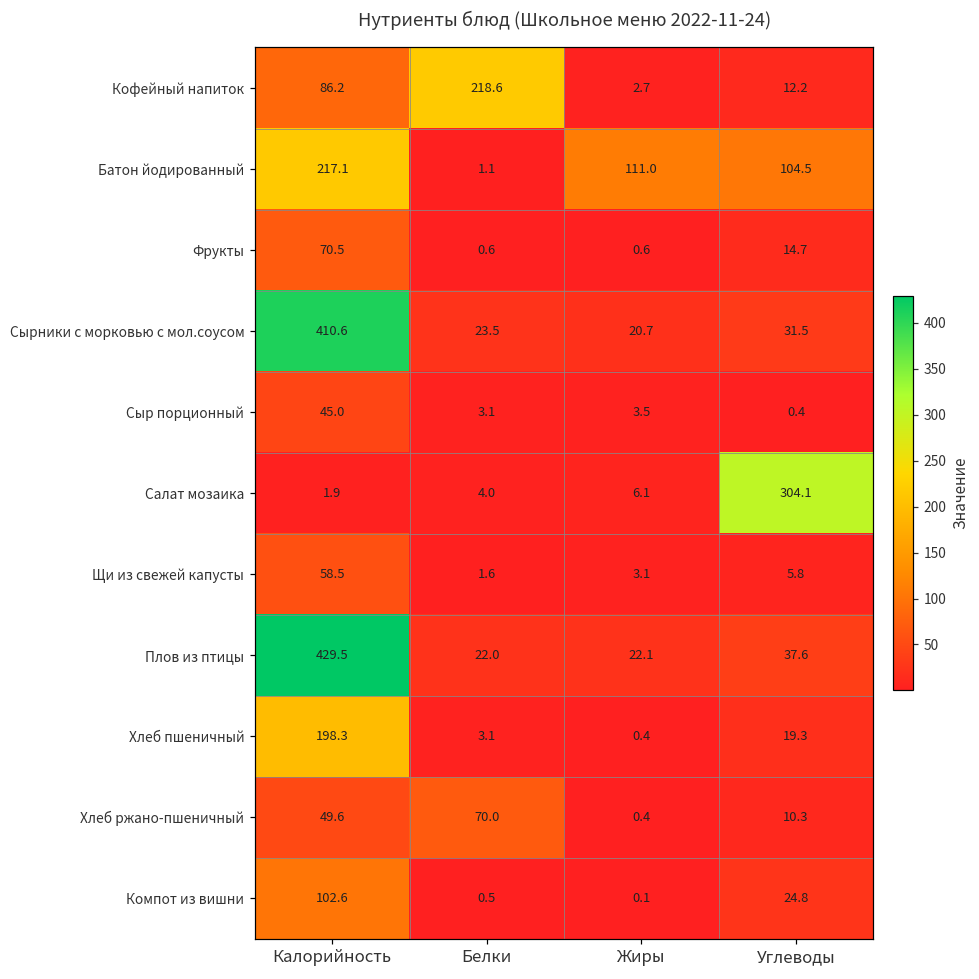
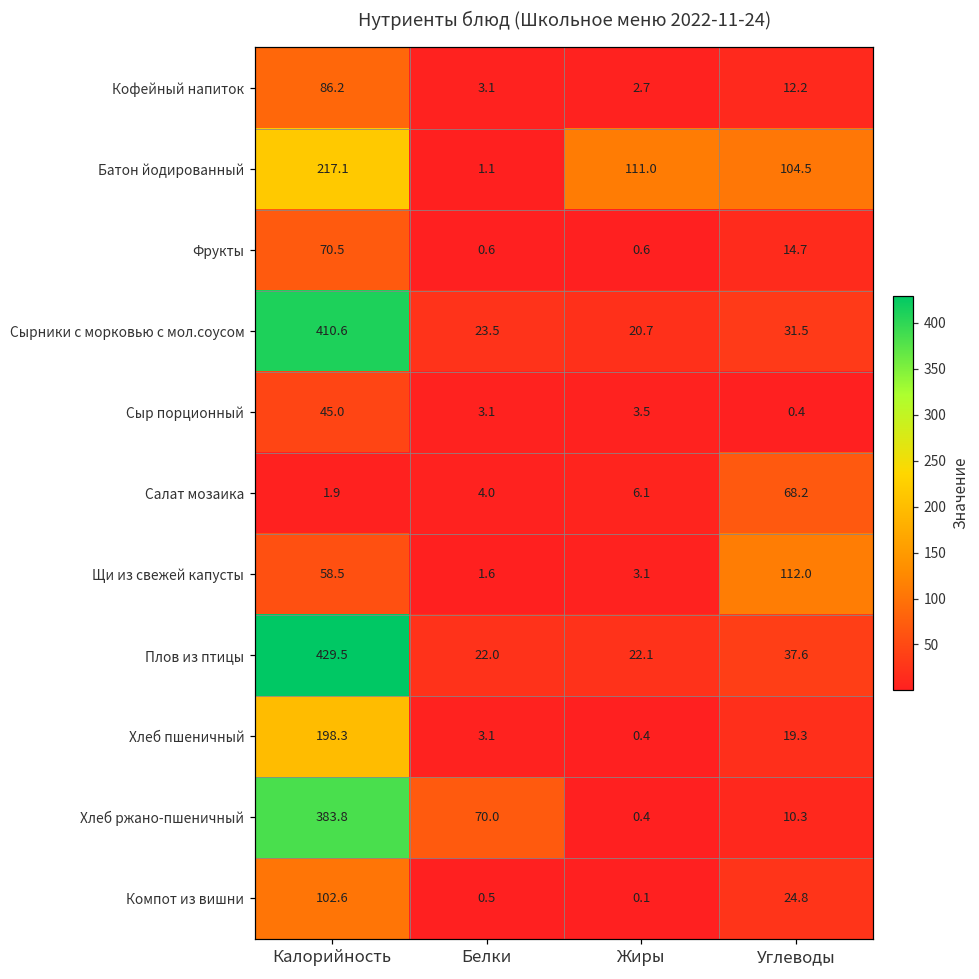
Кофейный напиток, Белки: 218.6 -> 3.1
Салат мозаика, Углеводы: 304.1 -> 68.2
Щи из свежей капусты, Углеводы: 5.8 -> 112.0
Хлеб ржано-пшеничный, Калорийность: 49.6 -> 383.8
